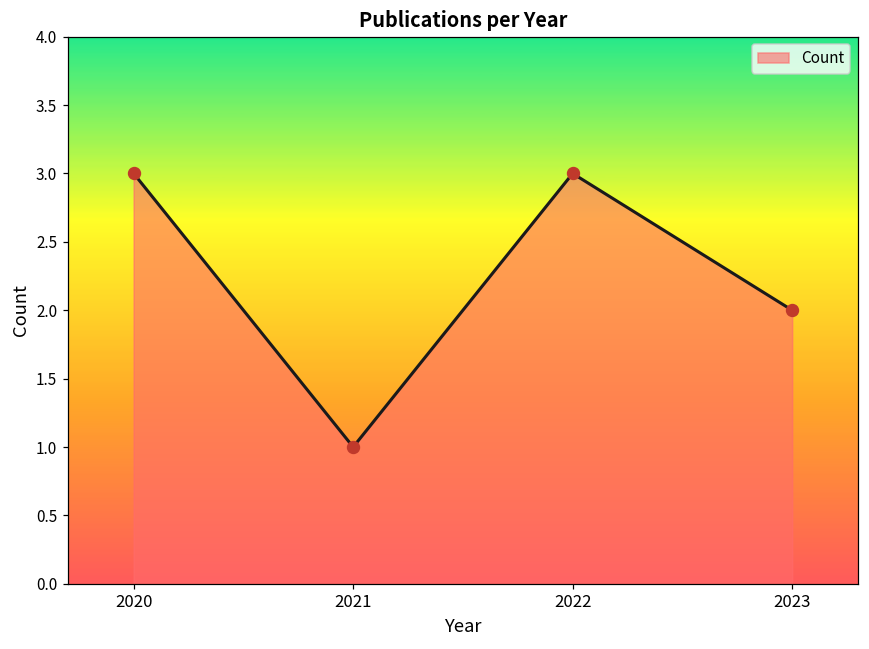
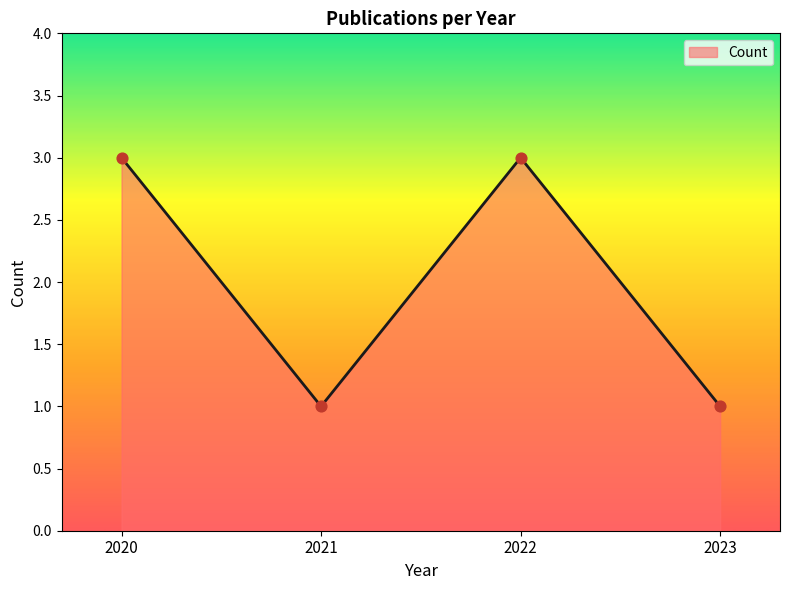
2023: 2 -> 1
